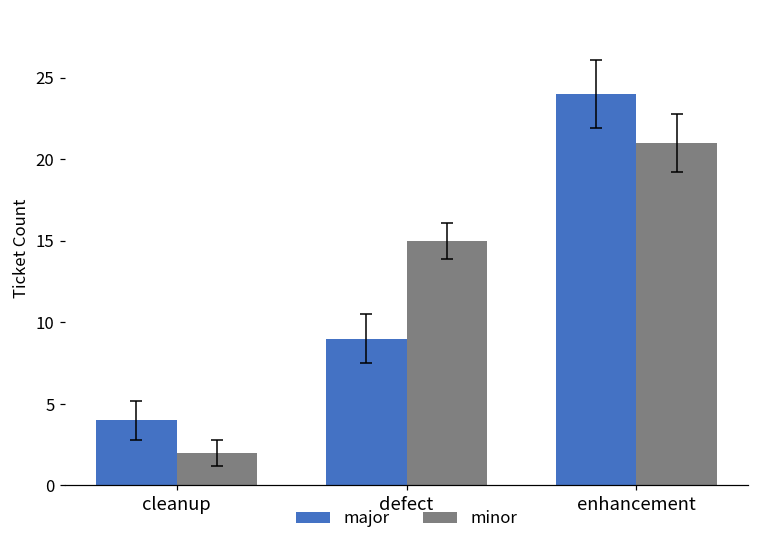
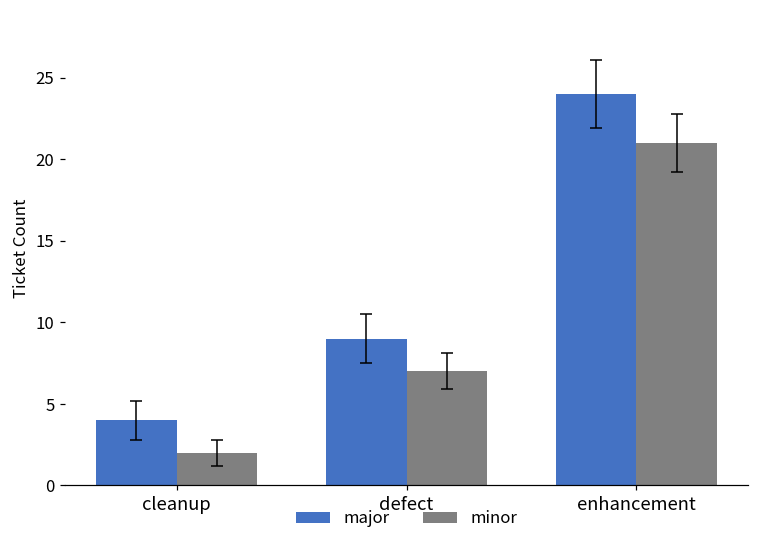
minor, defect: 15 -> 7
